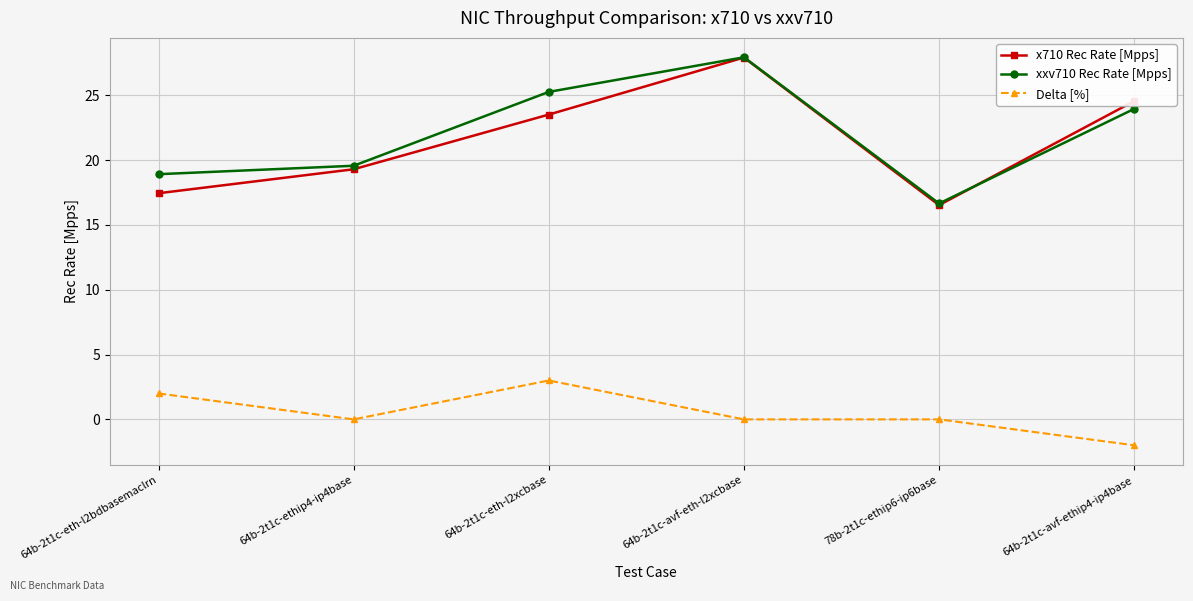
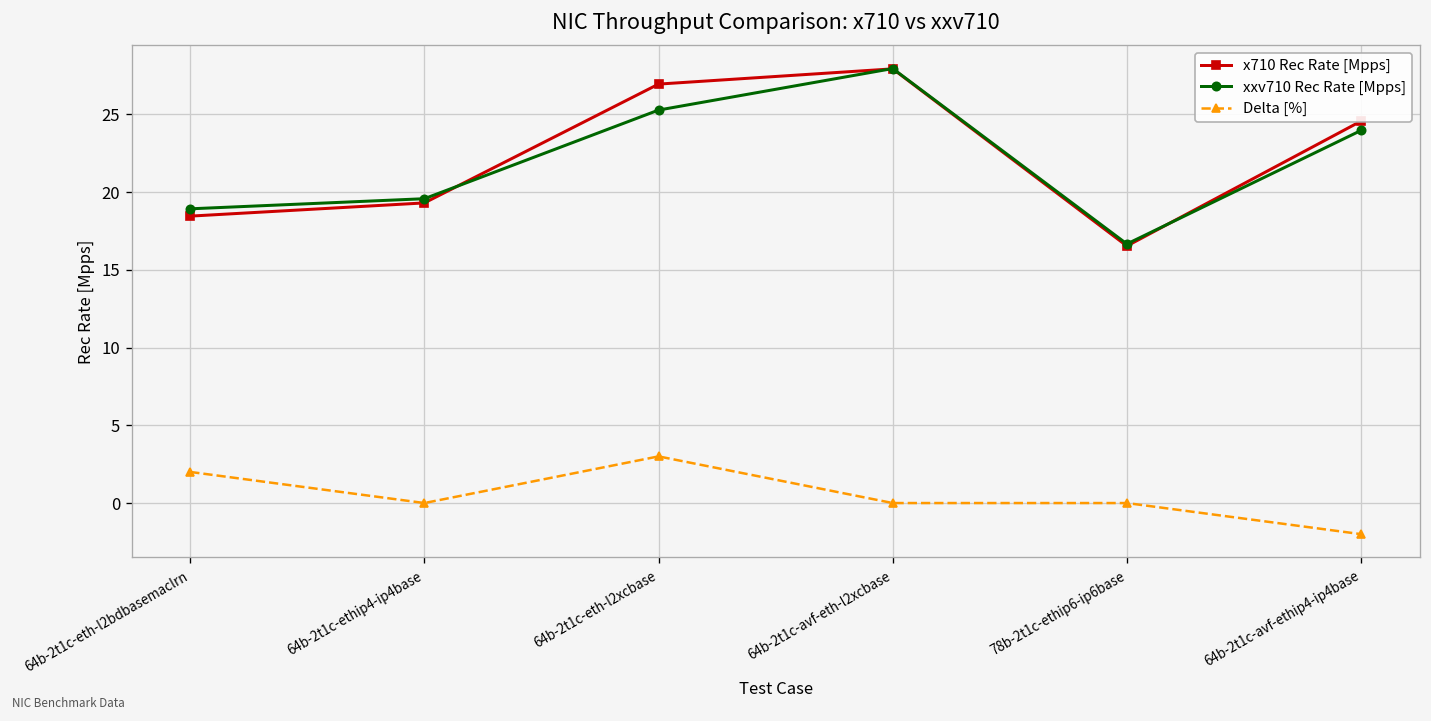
x710 Rec Rate [Mpps], 64b-2t1c-eth-l2bdbasemaclrn: 17.5 -> 18.5
x710 Rec Rate [Mpps], 64b-2t1c-eth-l2xcbase: 23.5 -> 26.9
